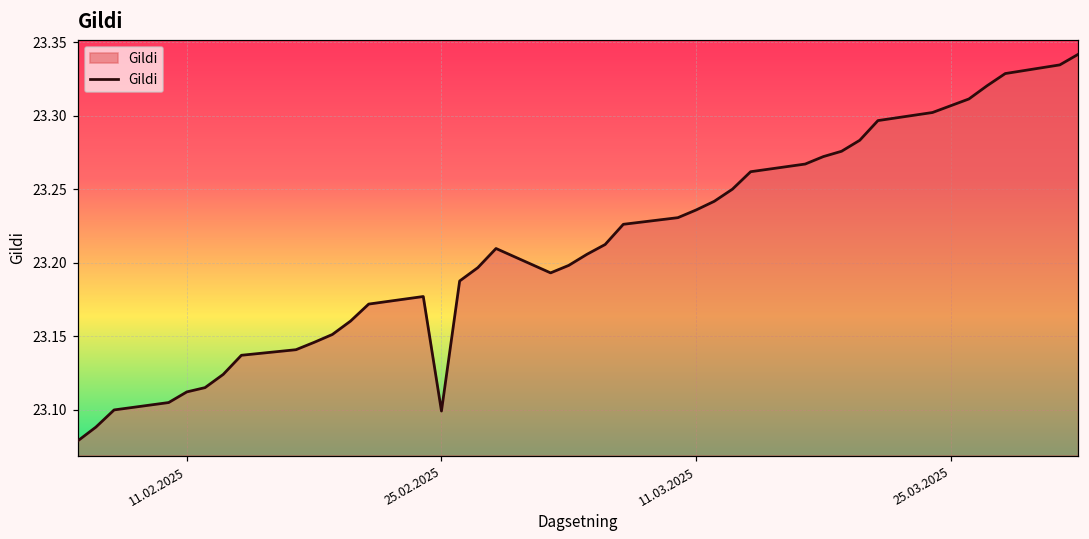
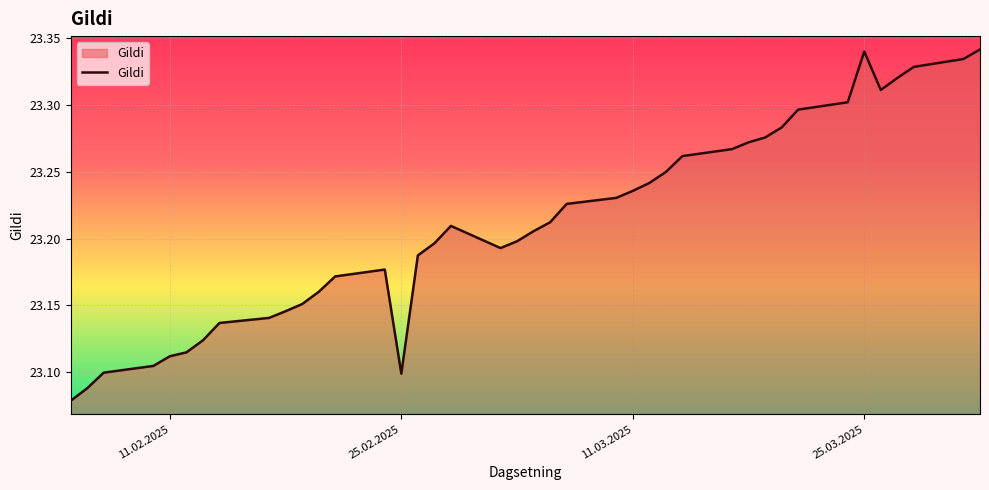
25.03.2025: 23.307 -> 23.340
